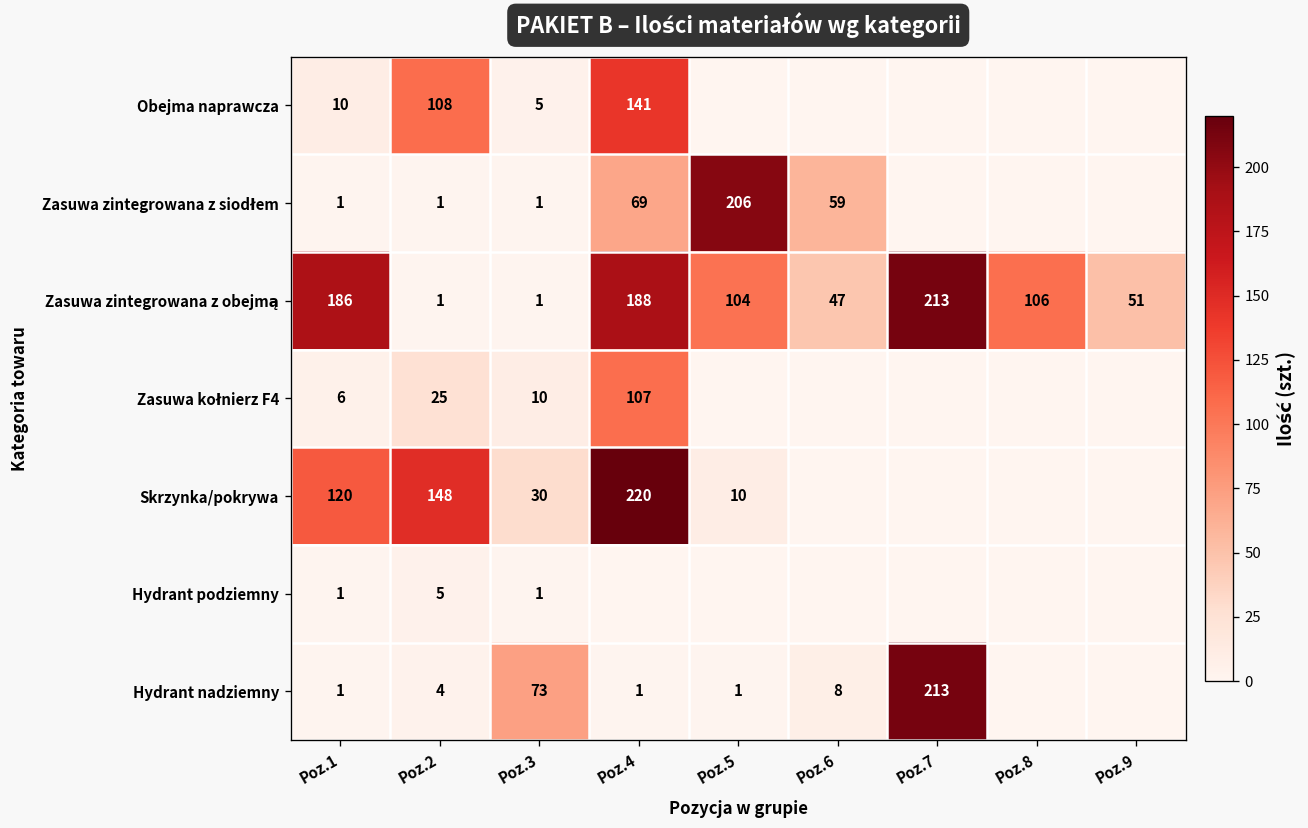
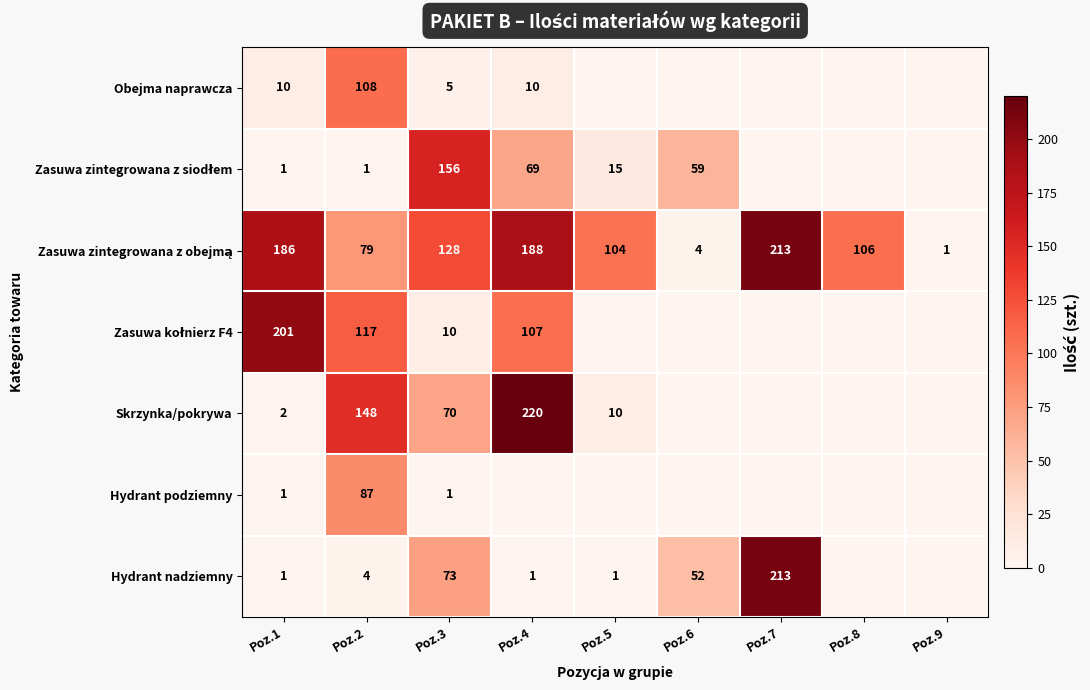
Obejma naprawcza, Poz.4: 141 -> 10
Zasuwa zintegrowana z siodłem, Poz.3: 1 -> 156
Zasuwa zintegrowana z siodłem, Poz.5: 206 -> 15
Zasuwa zintegrowana z obejmą, Poz.2: 1 -> 79
Zasuwa zintegrowana z obejmą, Poz.3: 1 -> 128
Zasuwa zintegrowana z obejmą, Poz.6: 47 -> 4
Zasuwa zintegrowana z obejmą, Poz.9: 51 -> 1
Zasuwa kołnierz F4, Poz.1: 6 -> 201
Zasuwa kołnierz F4, Poz.2: 25 -> 117
Skrzynka/pokrywa, Poz.1: 120 -> 2
Skrzynka/pokrywa, Poz.3: 30 -> 70
Hydrant podziemny, Poz.2: 5 -> 87
Hydrant nadziemny, Poz.6: 8 -> 52
